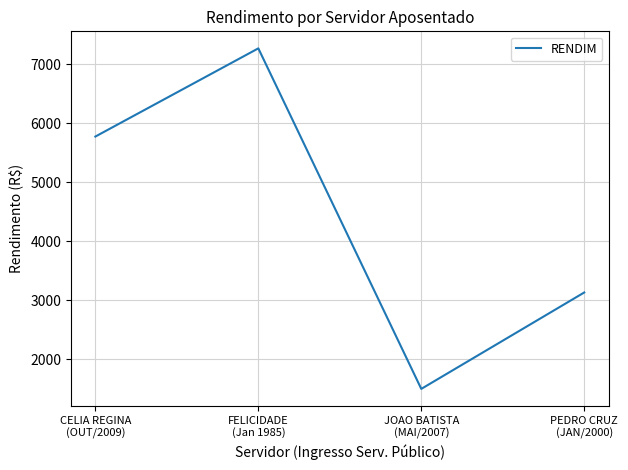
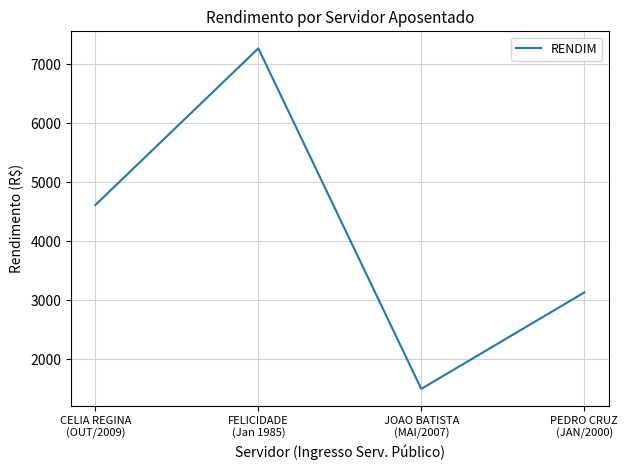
CELIA REGINA (OUT/2009): 5800 -> 4600
